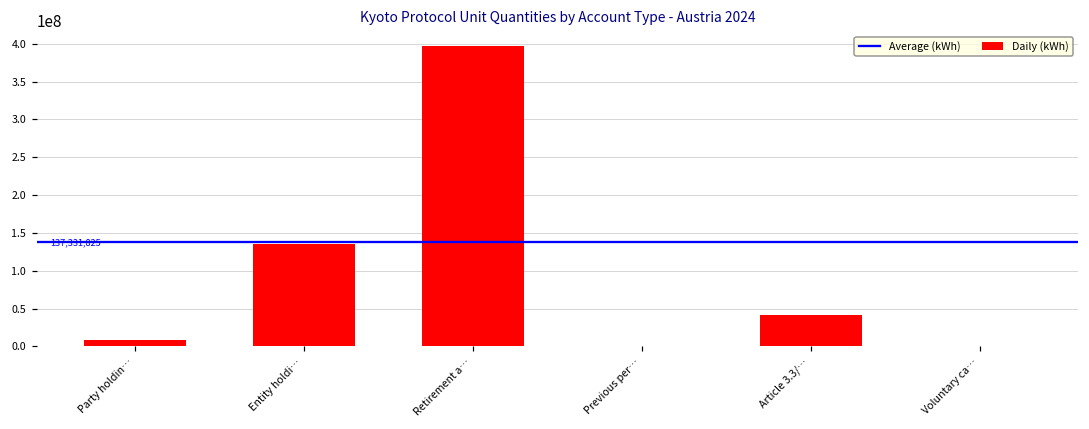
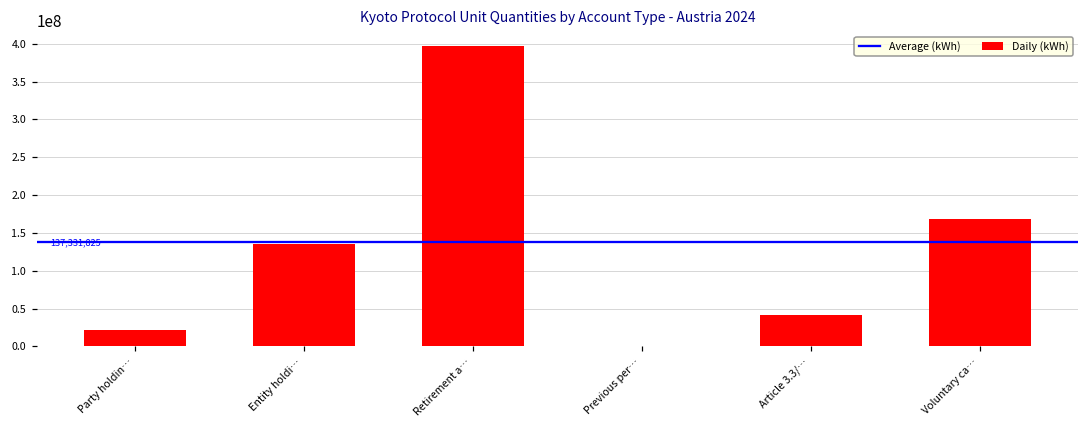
Party holdin…: 10000000 -> 20000000
Voluntary ca…: 0 -> 170000000
